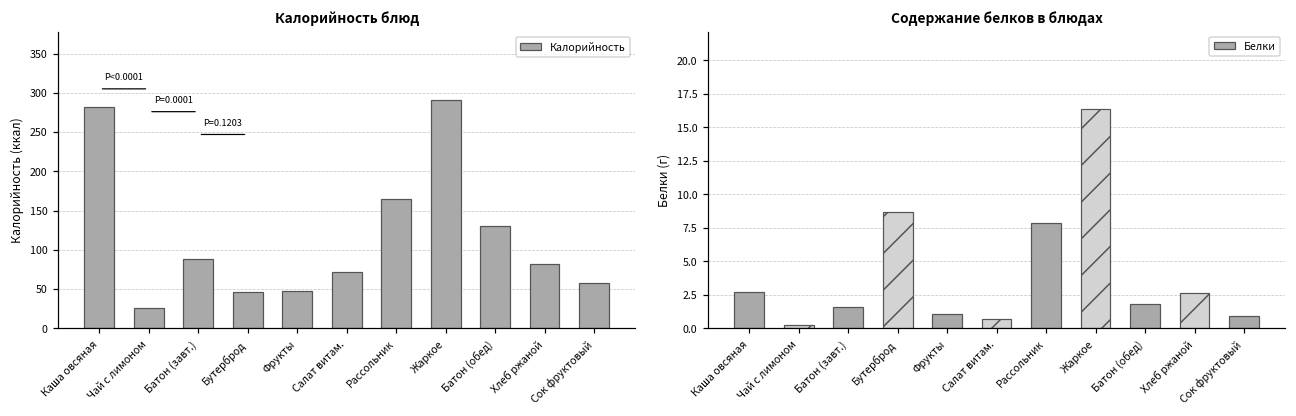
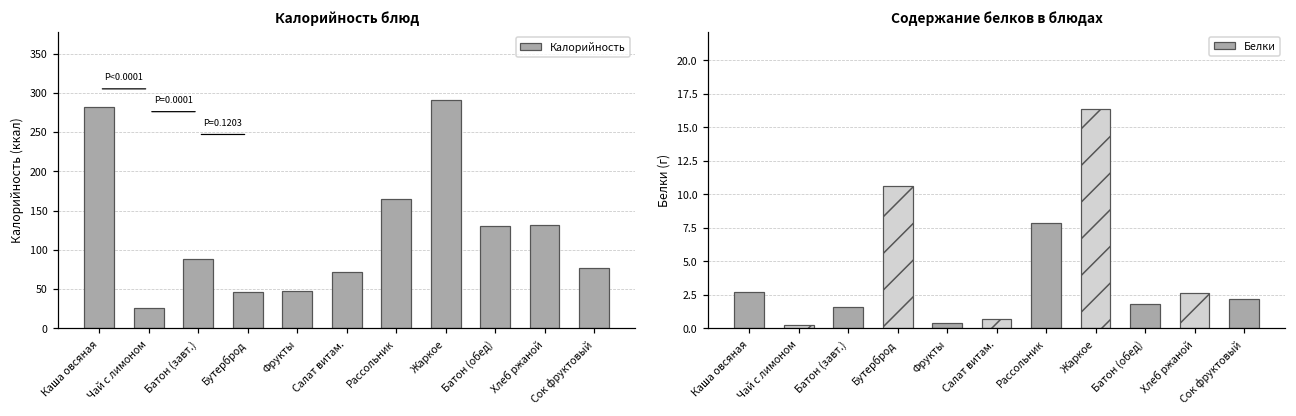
Калорийность блюд, Хлеб ржаной: 80 -> 130
Калорийность блюд, Сок фруктовый: 60 -> 80
Содержание белков в блюдах, Бутерброд: 8.7 -> 10.6
Содержание белков в блюдах, Фрукты: 1.1 -> 0.4
Содержание белков в блюдах, Сок фруктовый: 0.9 -> 2.2
